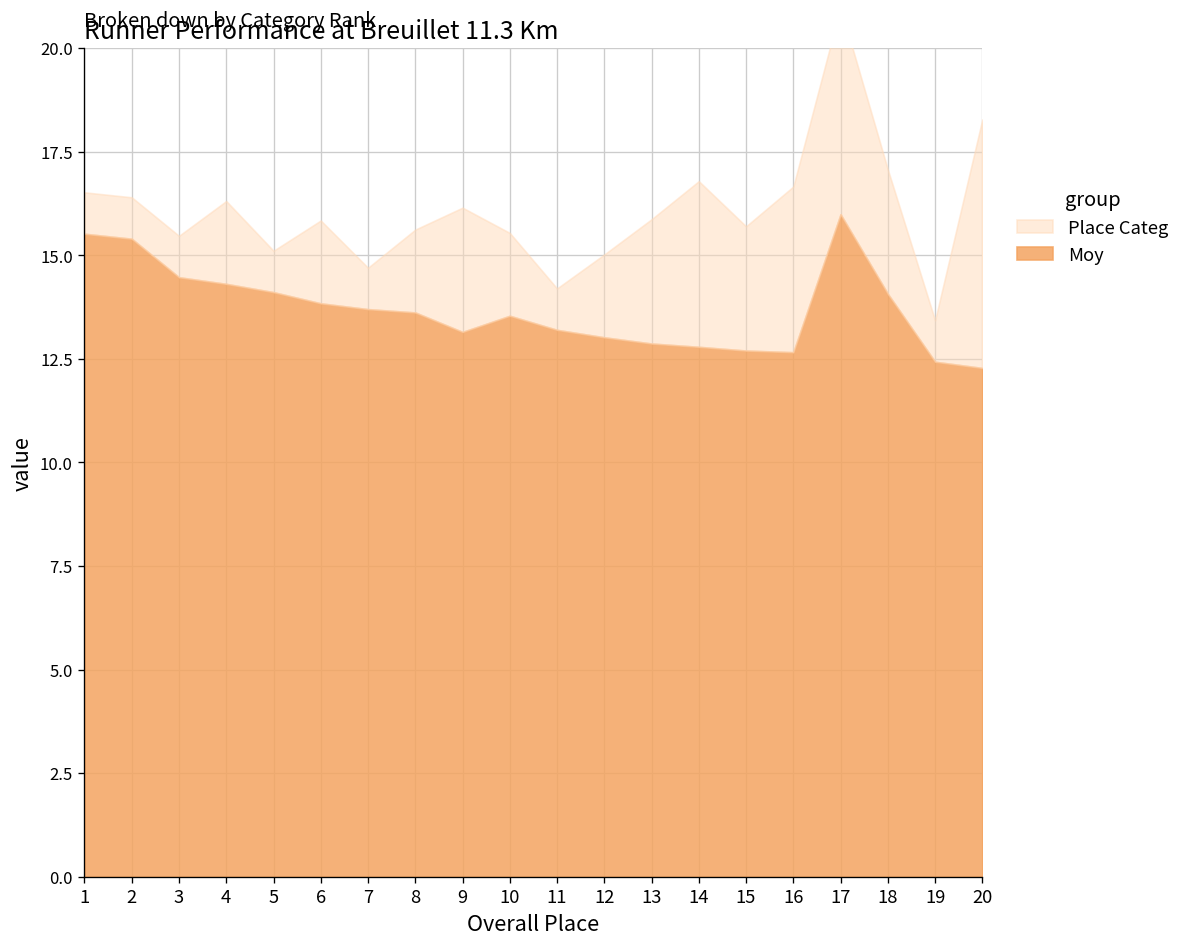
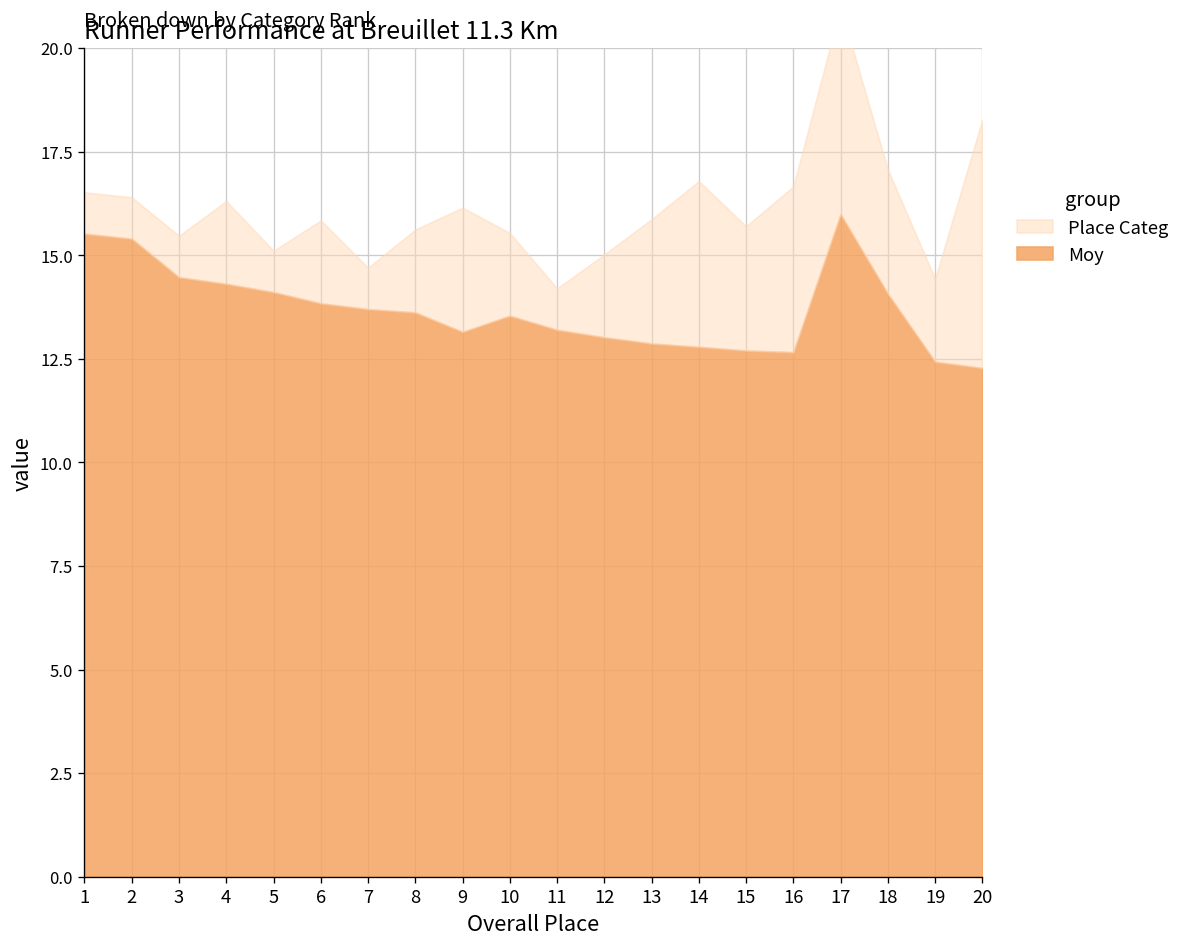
Place Categ, 19: 1 -> 2
